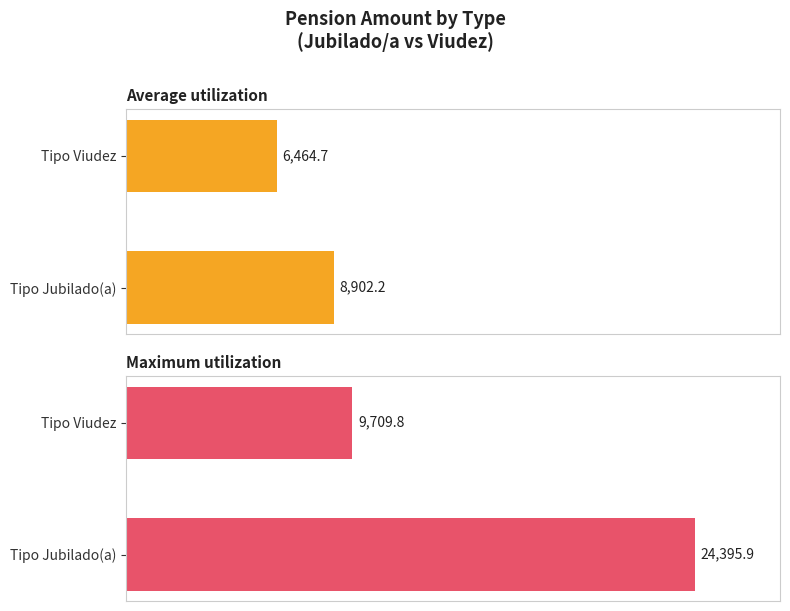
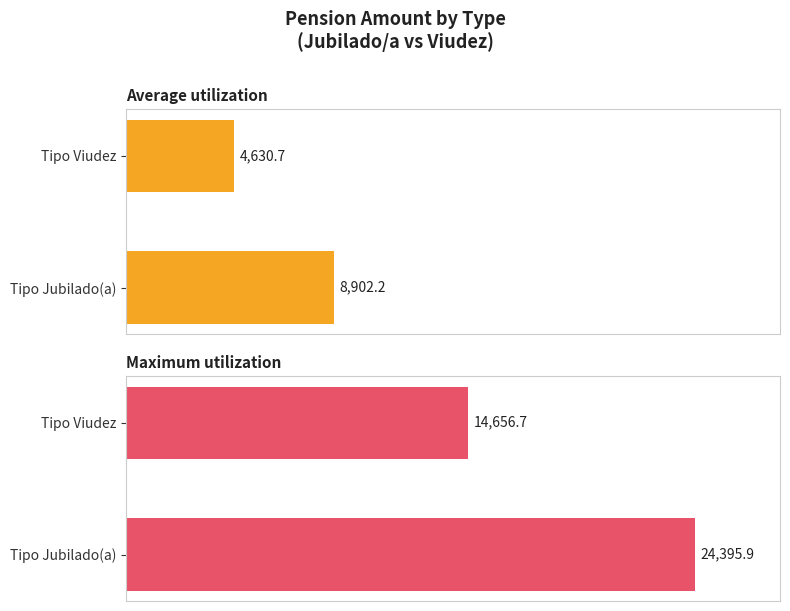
Average utilization, Tipo Viudez: 6,464.7 -> 4,630.7
Maximum utilization, Tipo Viudez: 9,709.8 -> 14,656.7
